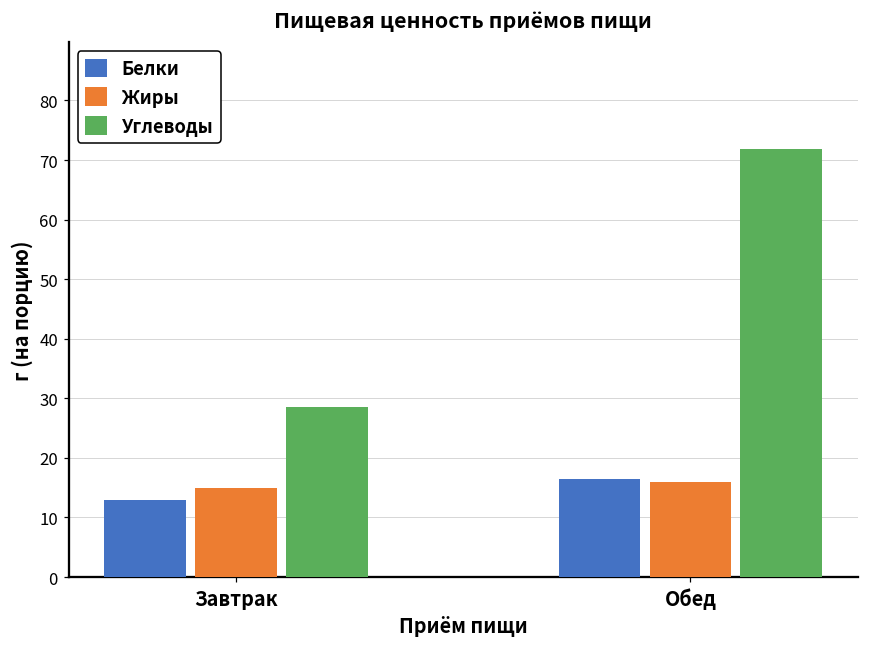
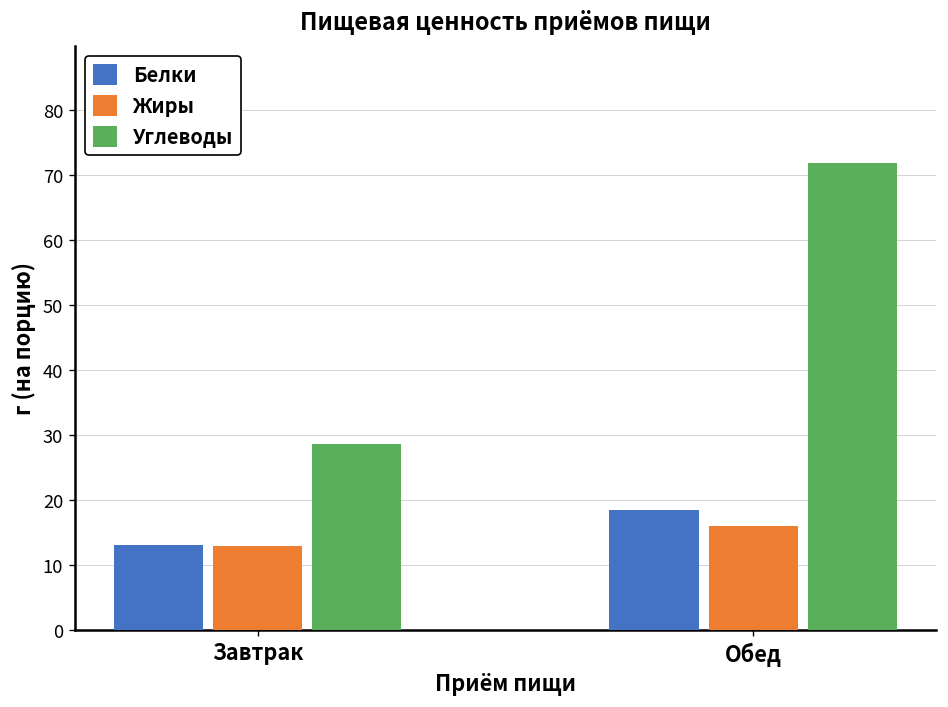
Жиры, Завтрак: 15 -> 13
Белки, Обед: 16 -> 18
